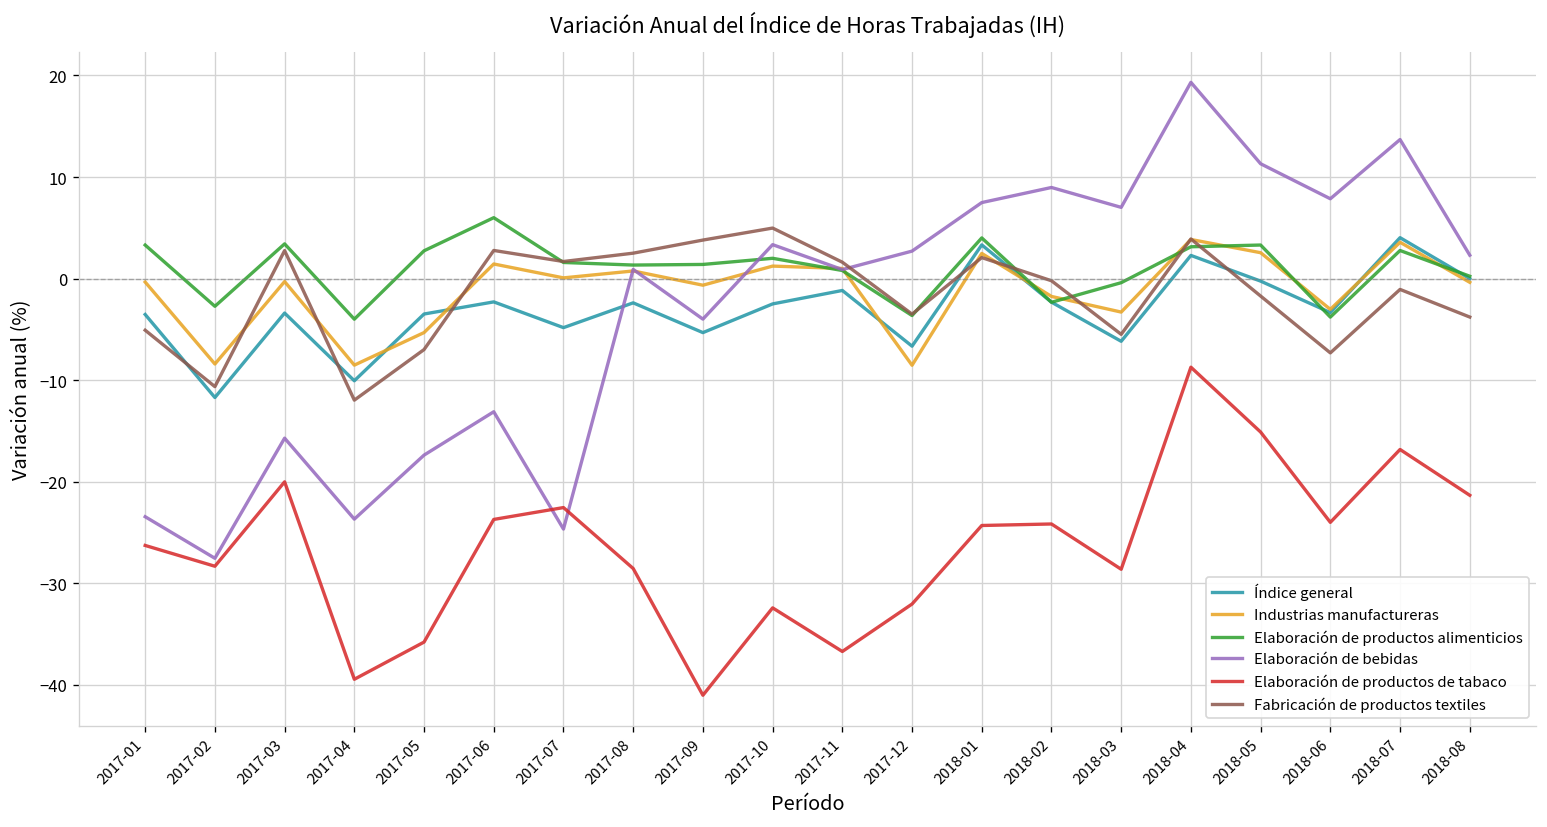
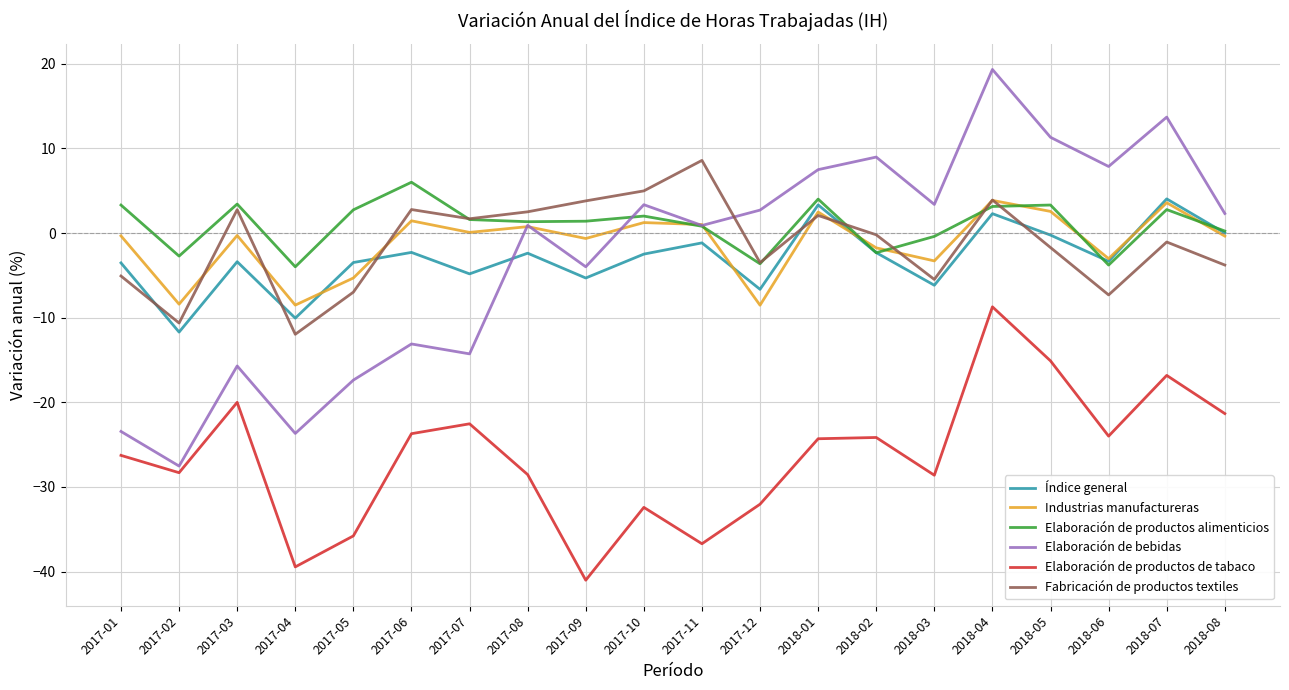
Elaboración de bebidas, 2017-07: -25 -> -14
Fabricación de productos textiles, 2017-11: 2 -> 9
Elaboración de bebidas, 2018-03: 7 -> 3
